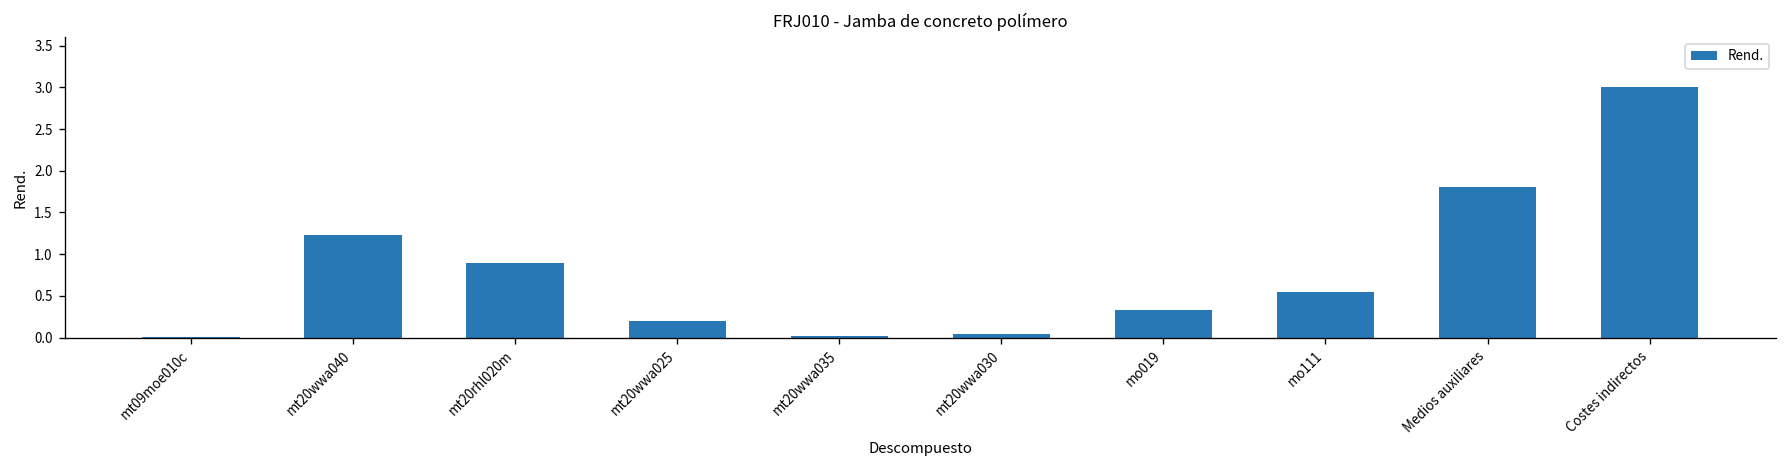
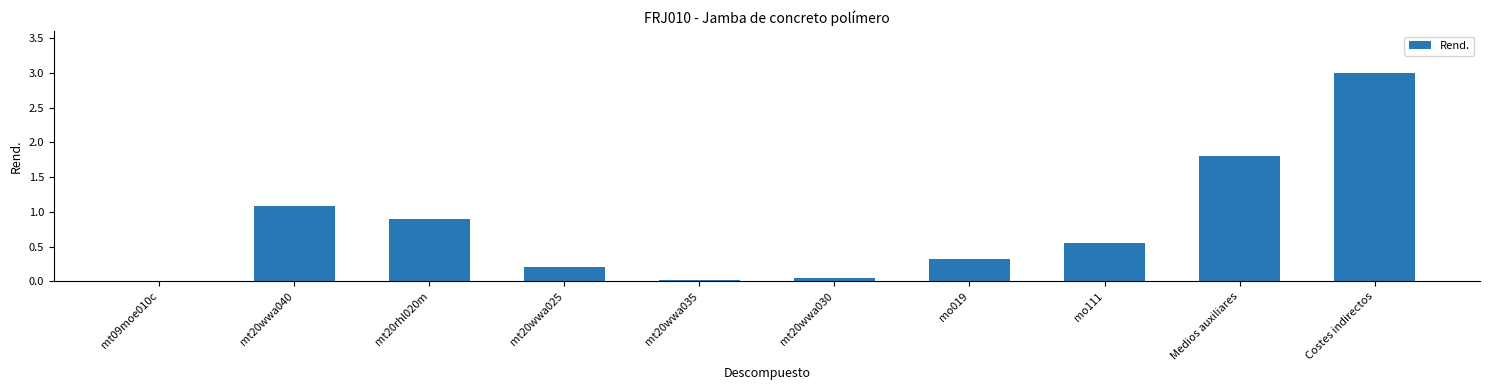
mt20wwa040: 1.2 -> 1.1
